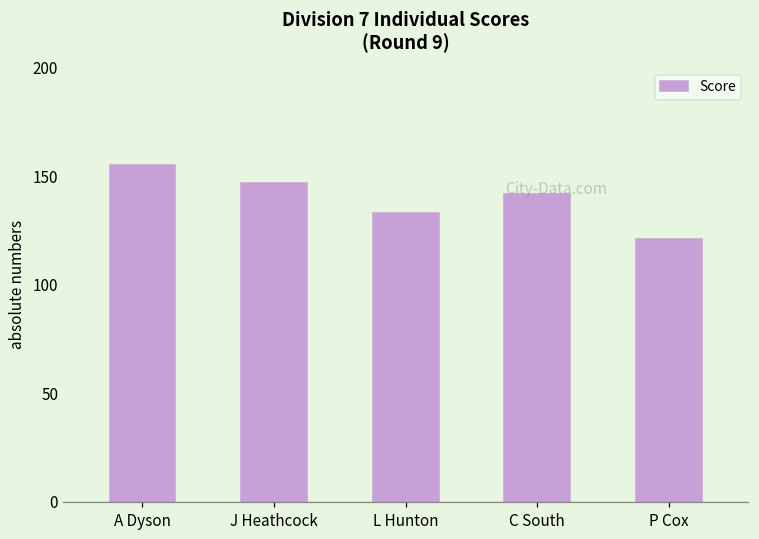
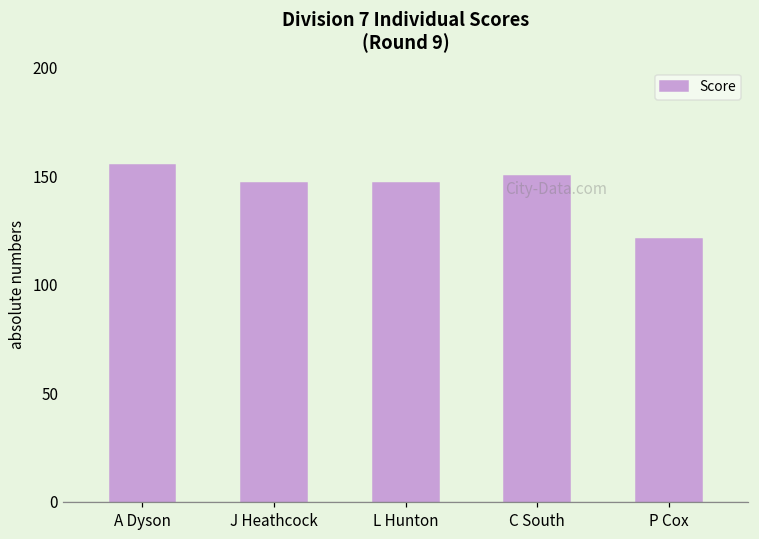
L Hunton: 133 -> 147
C South: 142 -> 150
